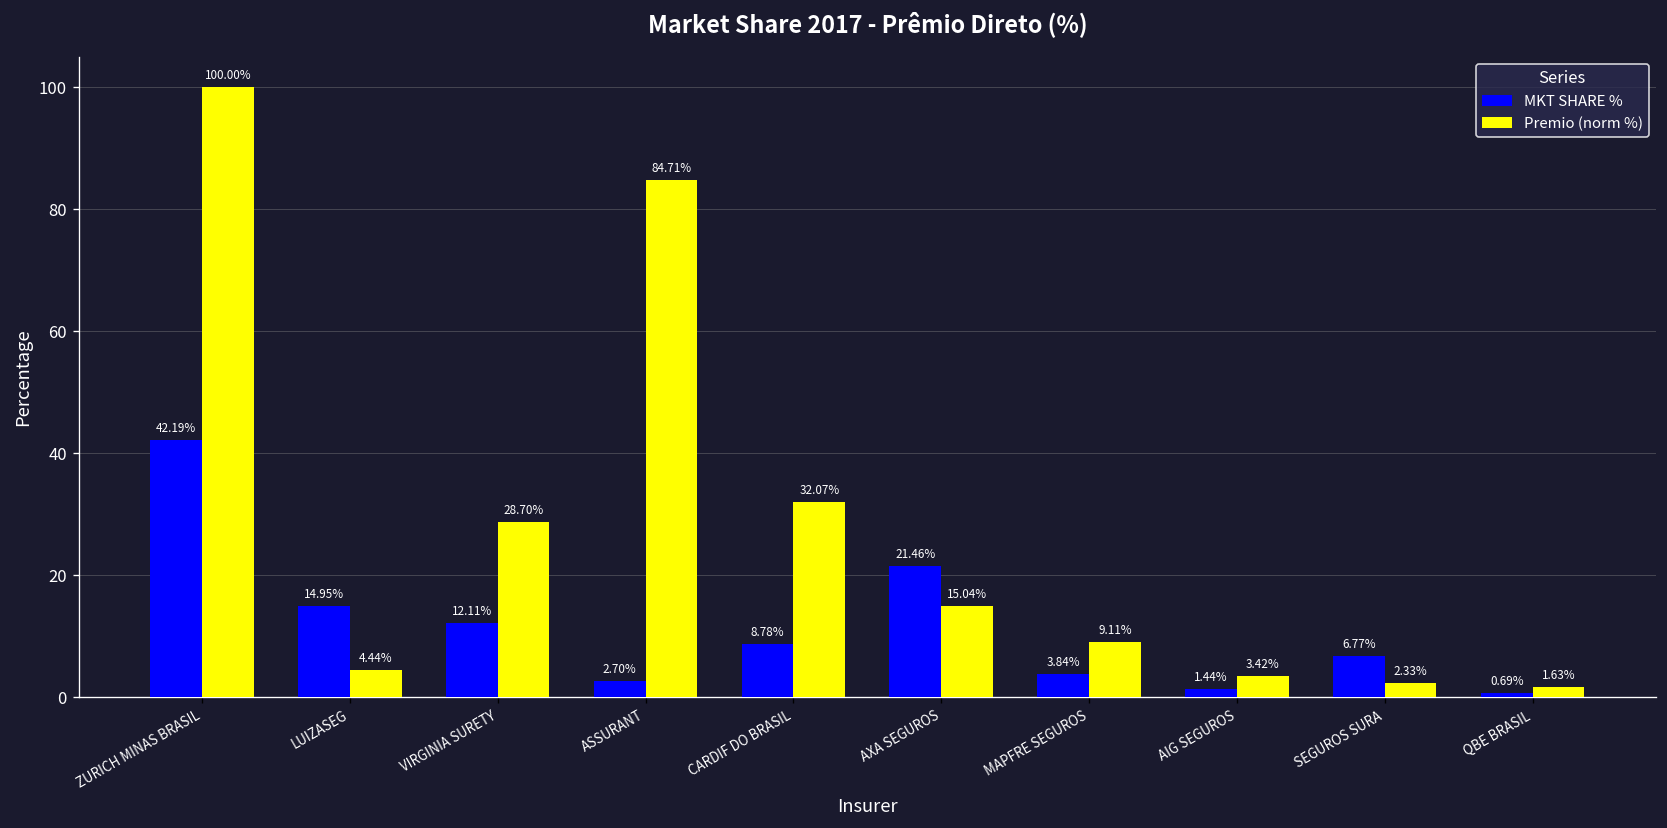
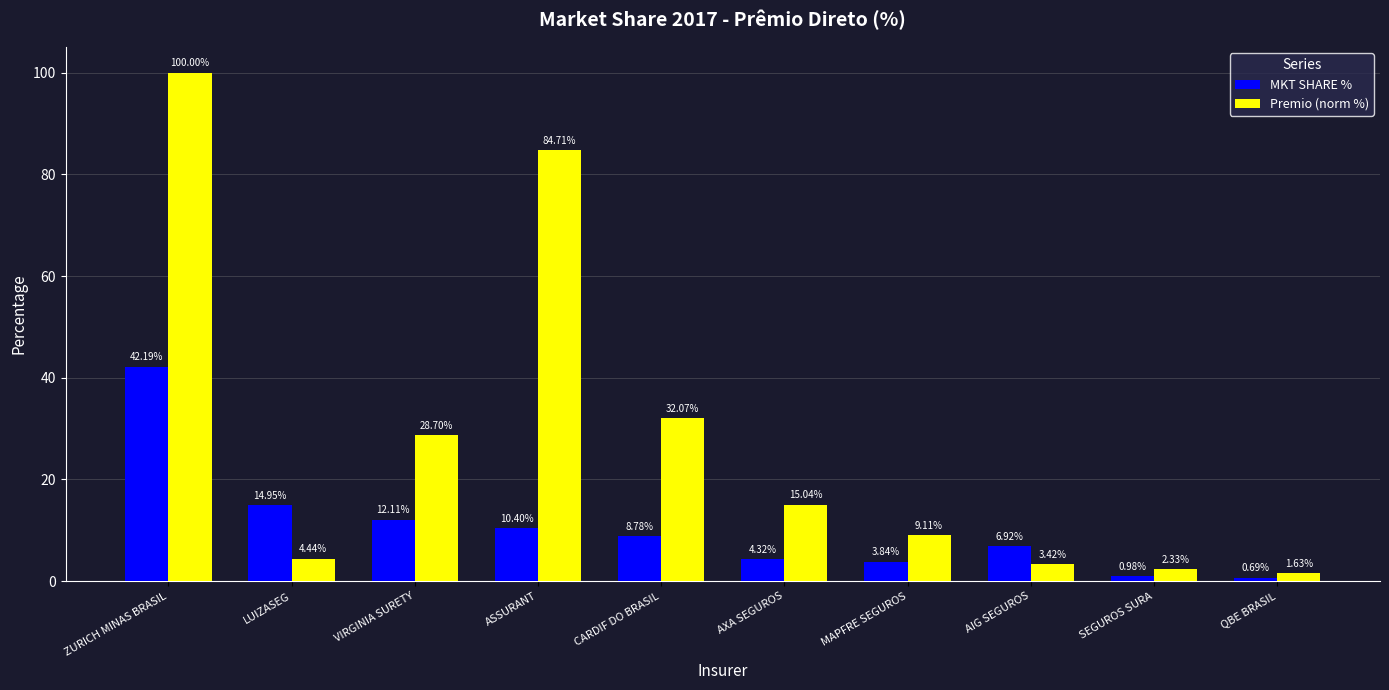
MKT SHARE %, ASSURANT: 2.70% -> 10.40%
MKT SHARE %, AXA SEGUROS: 21.46% -> 4.32%
MKT SHARE %, AIG SEGUROS: 1.44% -> 6.92%
MKT SHARE %, SEGUROS SURA: 6.77% -> 0.98%
